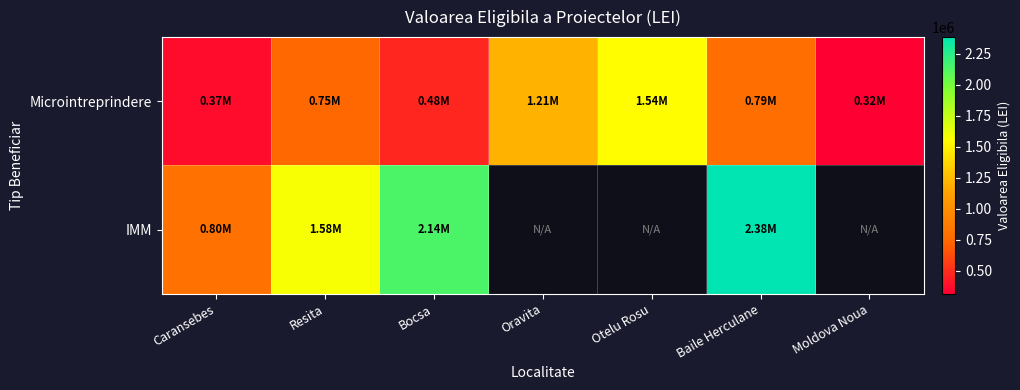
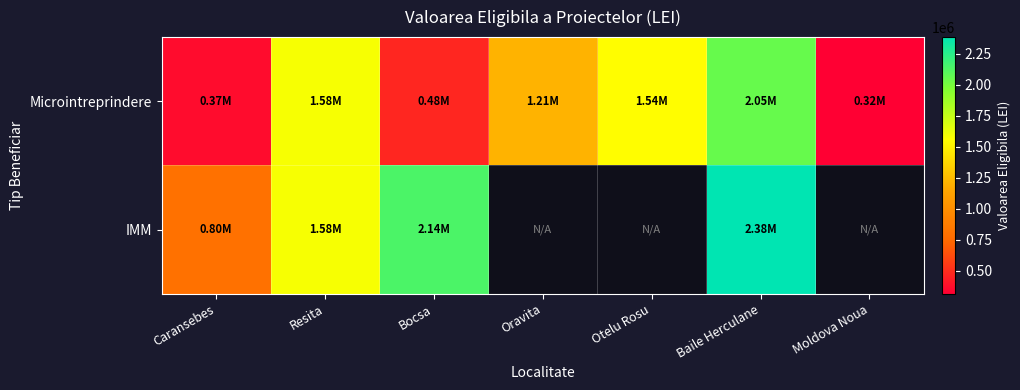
Microintreprindere, Resita: 0.75M -> 1.58M
Microintreprindere, Baile Herculane: 0.79M -> 2.05M
